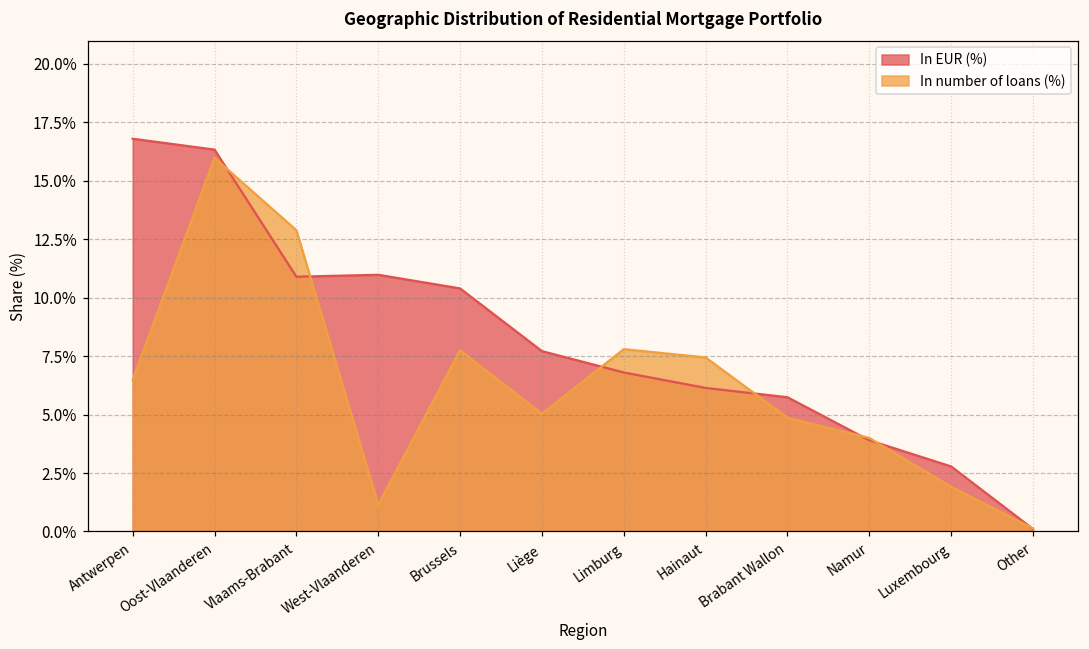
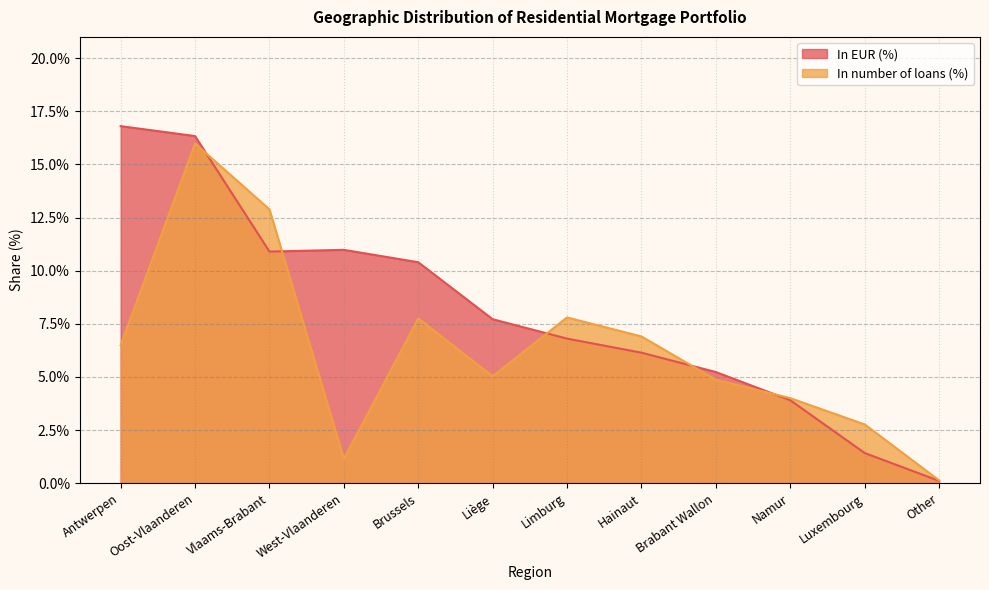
In number of loans (%), Hainaut: 7.4% -> 6.9%
In EUR (%), Brabant Wallon: 5.7% -> 5.2%
In EUR (%), Luxembourg: 2.8% -> 1.4%
In number of loans (%), Luxembourg: 1.9% -> 2.8%
